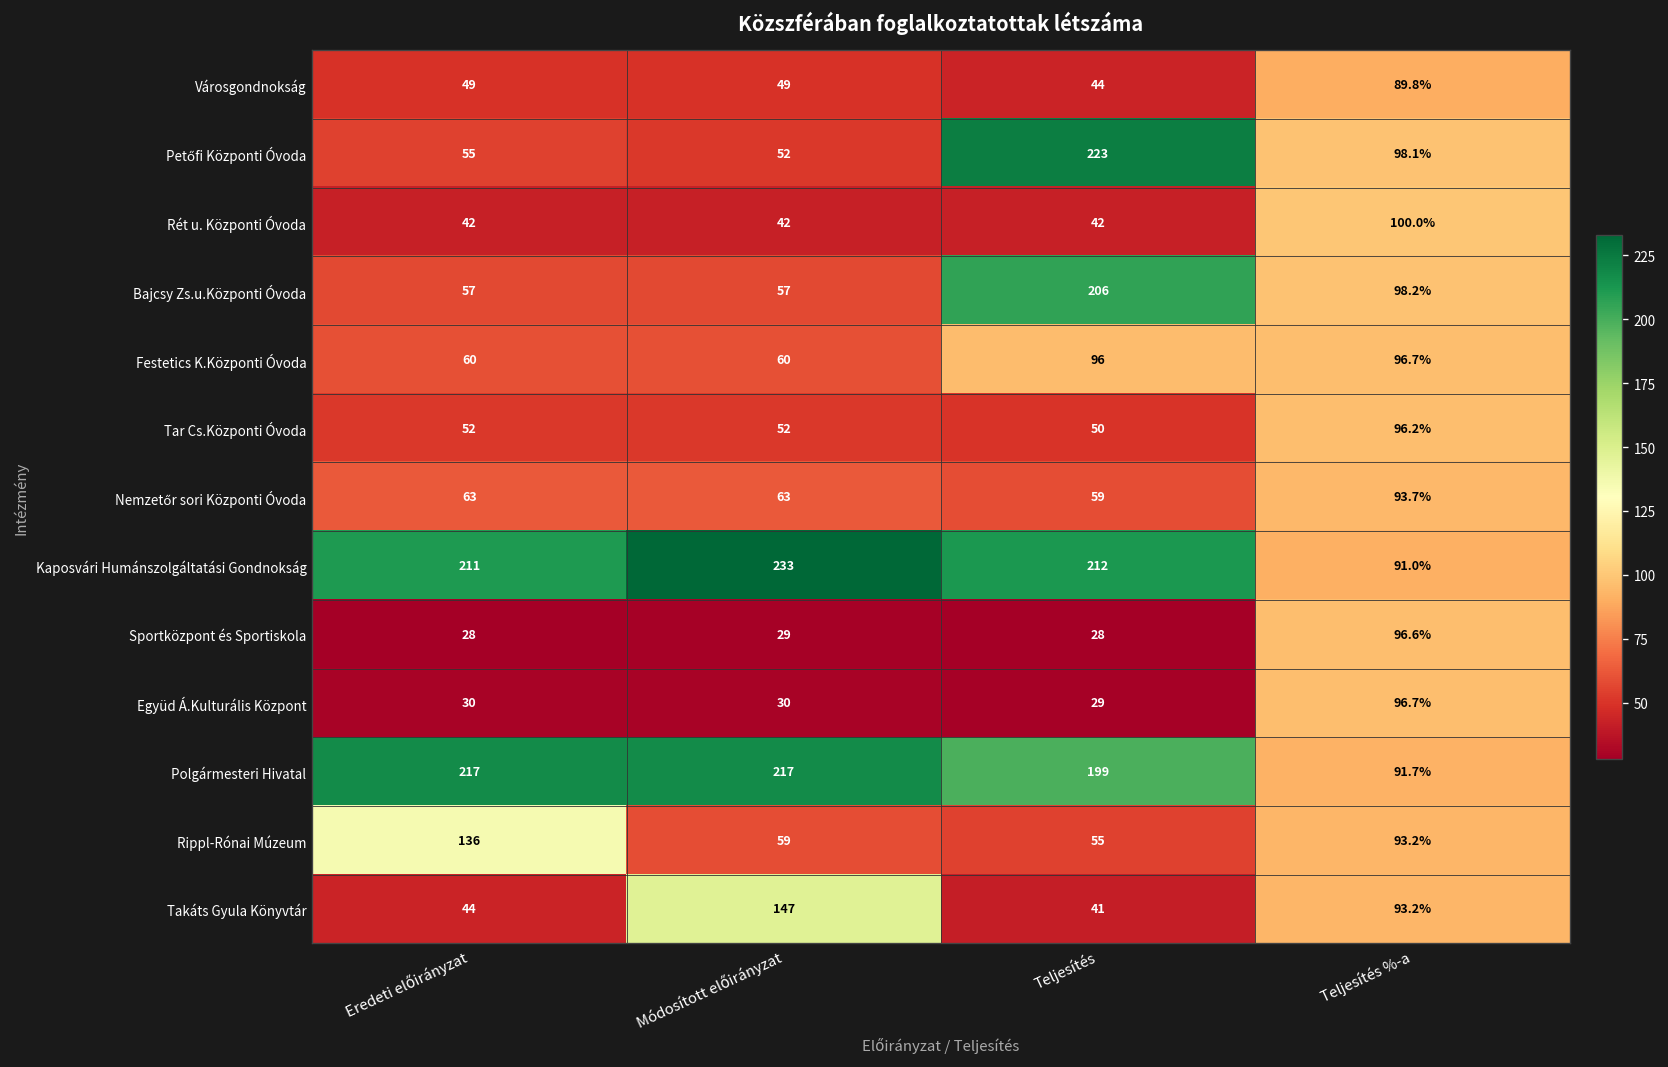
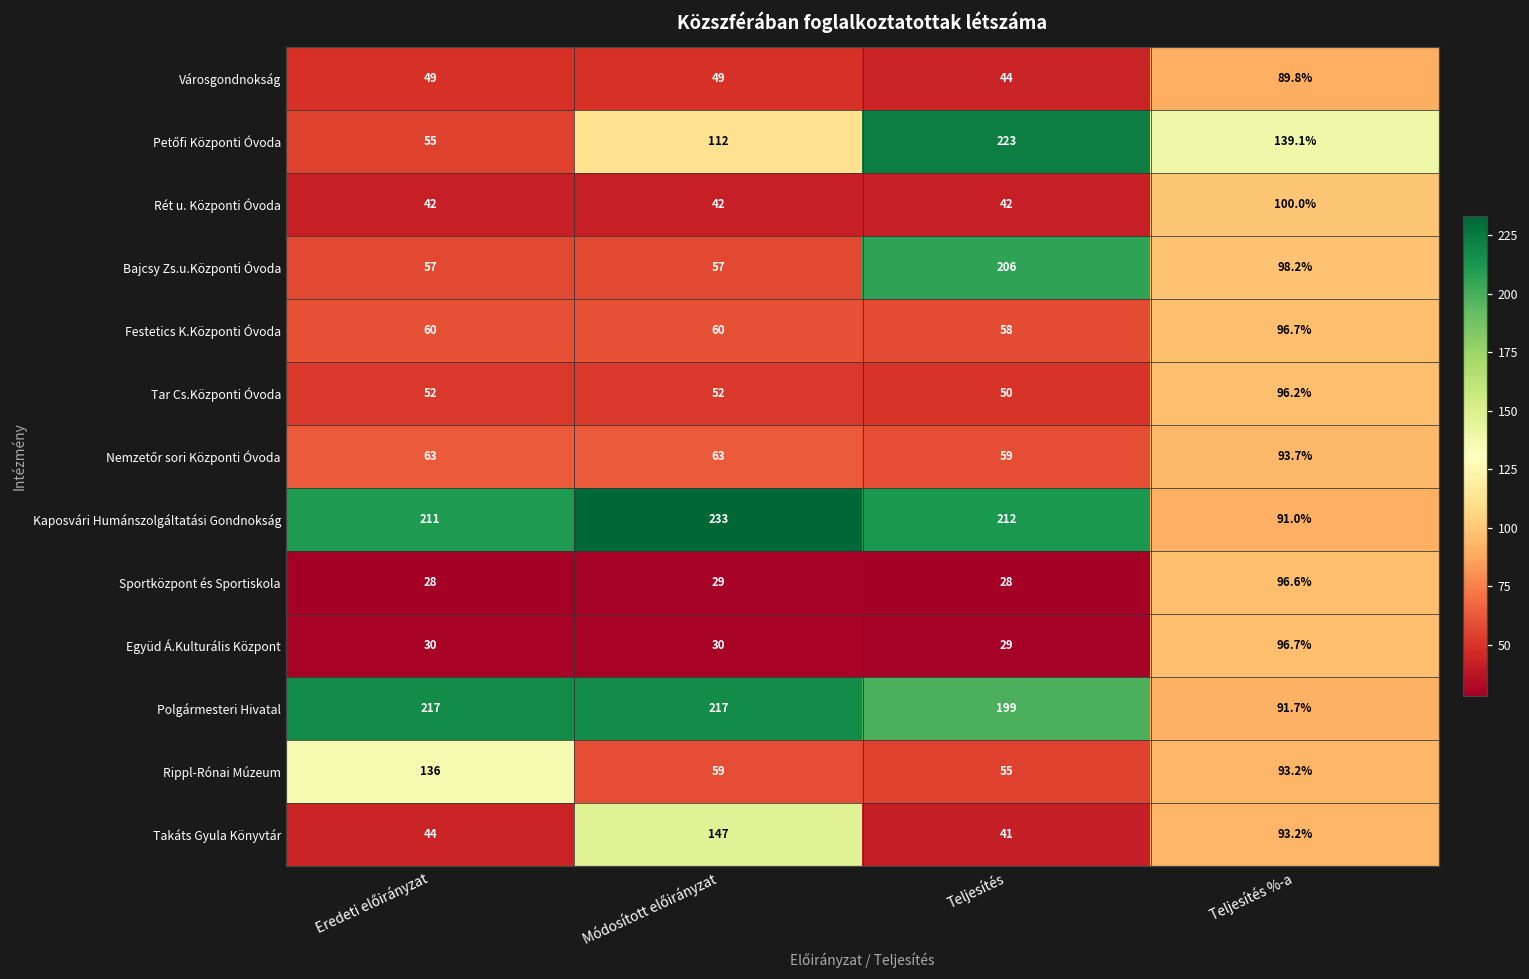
Petőfi Központi Óvoda, Módosított előirányzat: 52 -> 112
Petőfi Központi Óvoda, Teljesítés %-a: 98.1% -> 139.1%
Festetics K.Központi Óvoda, Teljesítés: 96 -> 58
